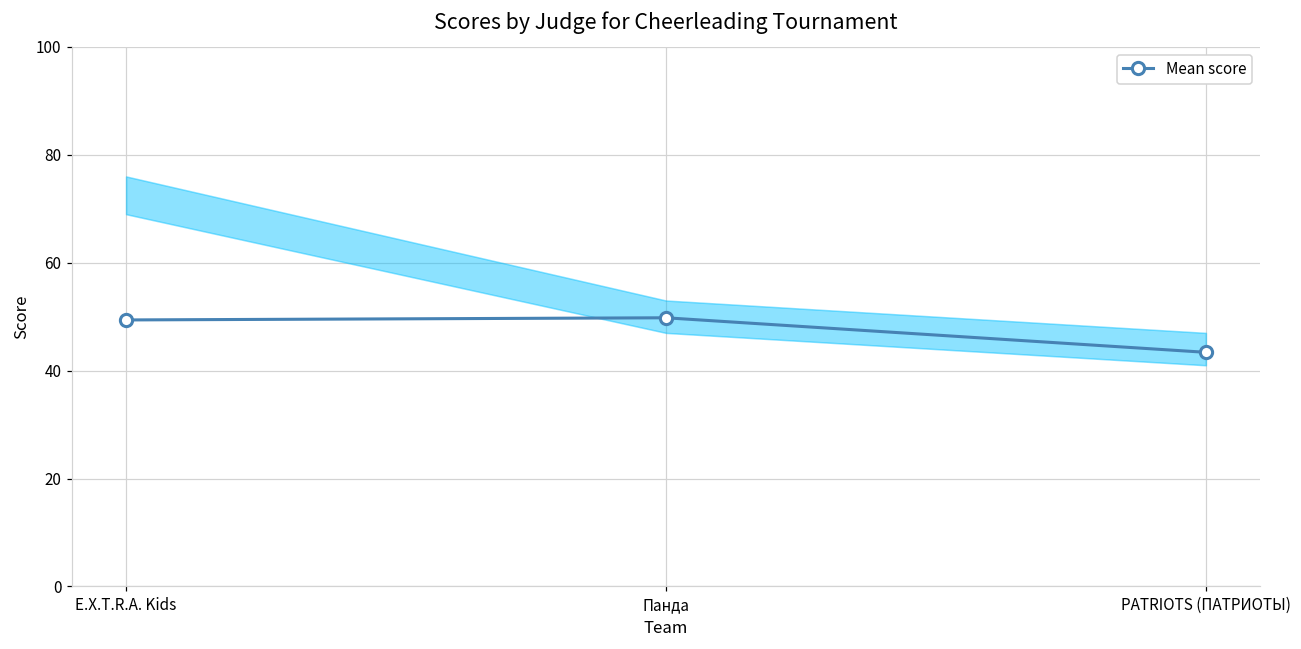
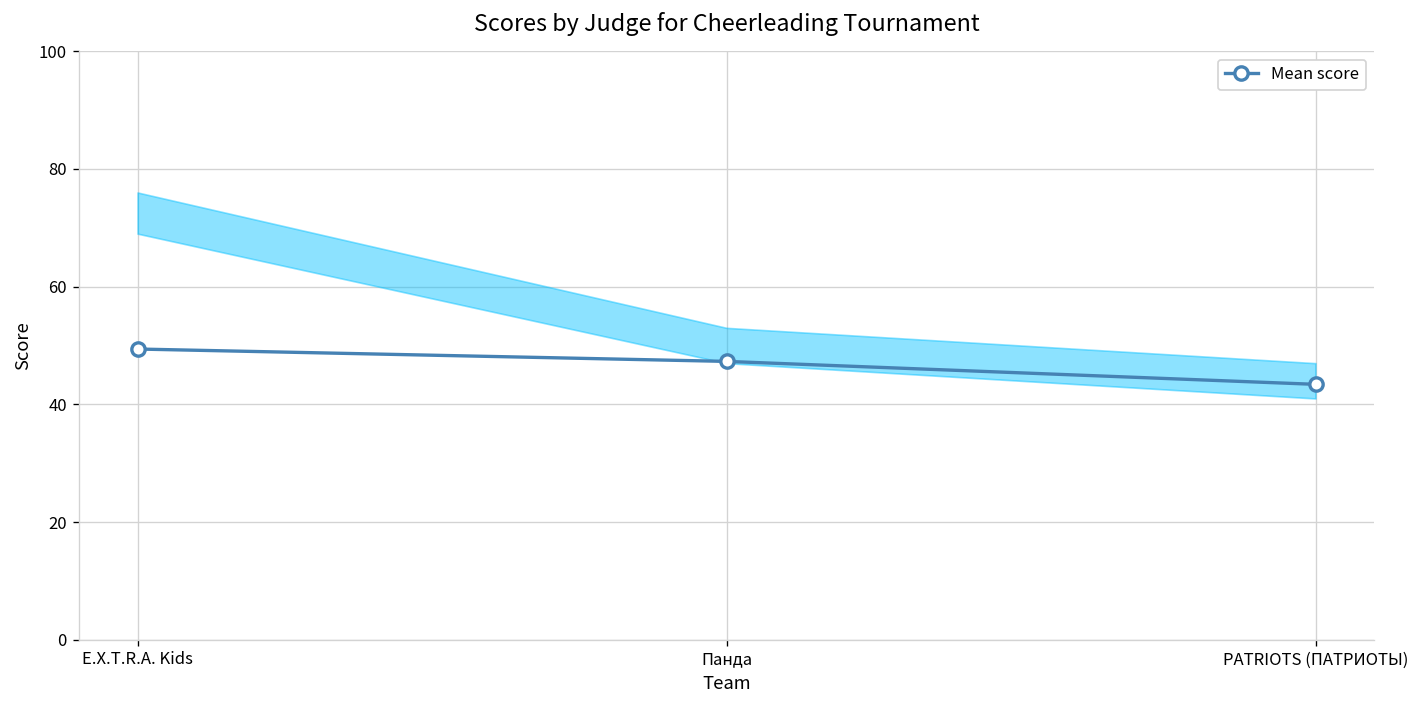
Mean score, Панда: 50 -> 47
